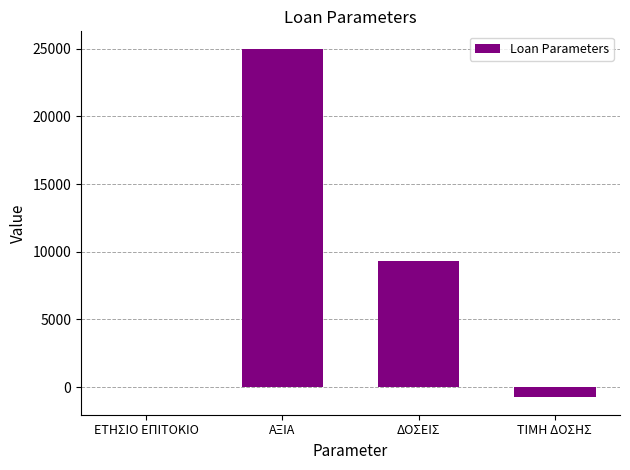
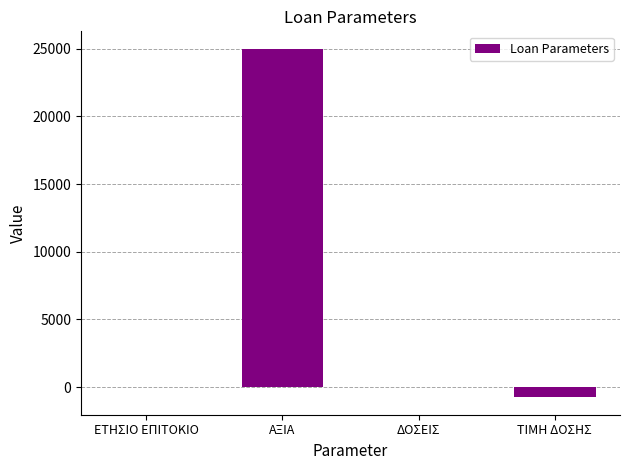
ΔΟΣΕΙΣ: 9300 -> 0
